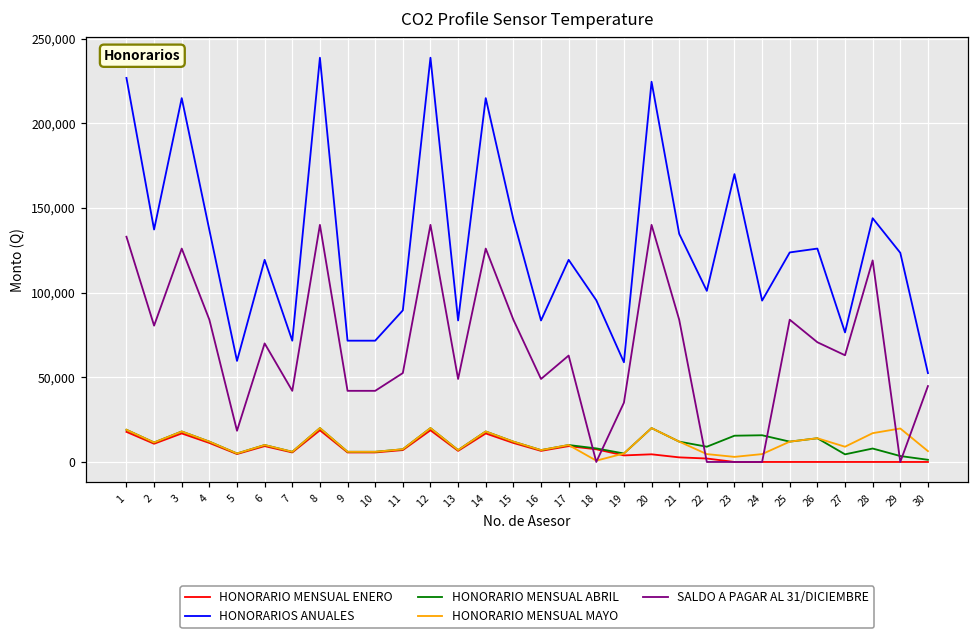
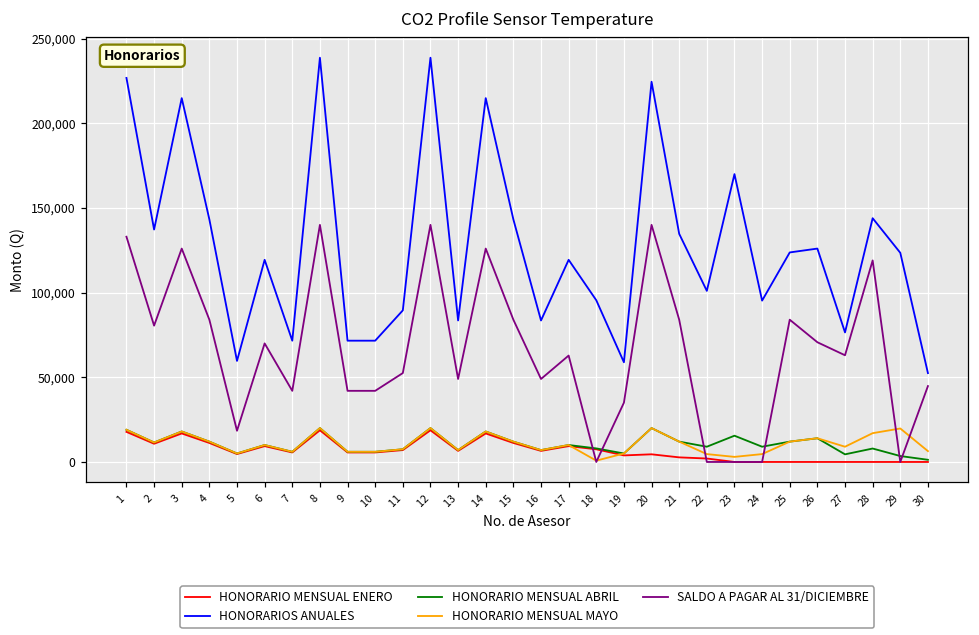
HONORARIOS ANUALES, 4: 137,000 -> 143,000
HONORARIO MENSUAL ABRIL, 24: 16,000 -> 9,000
